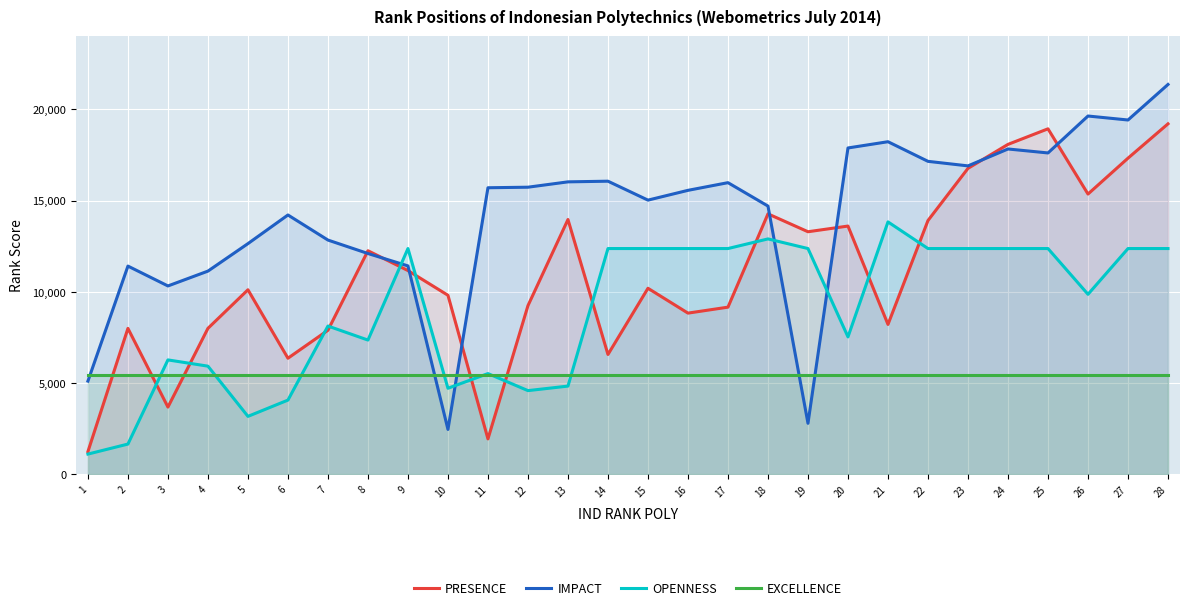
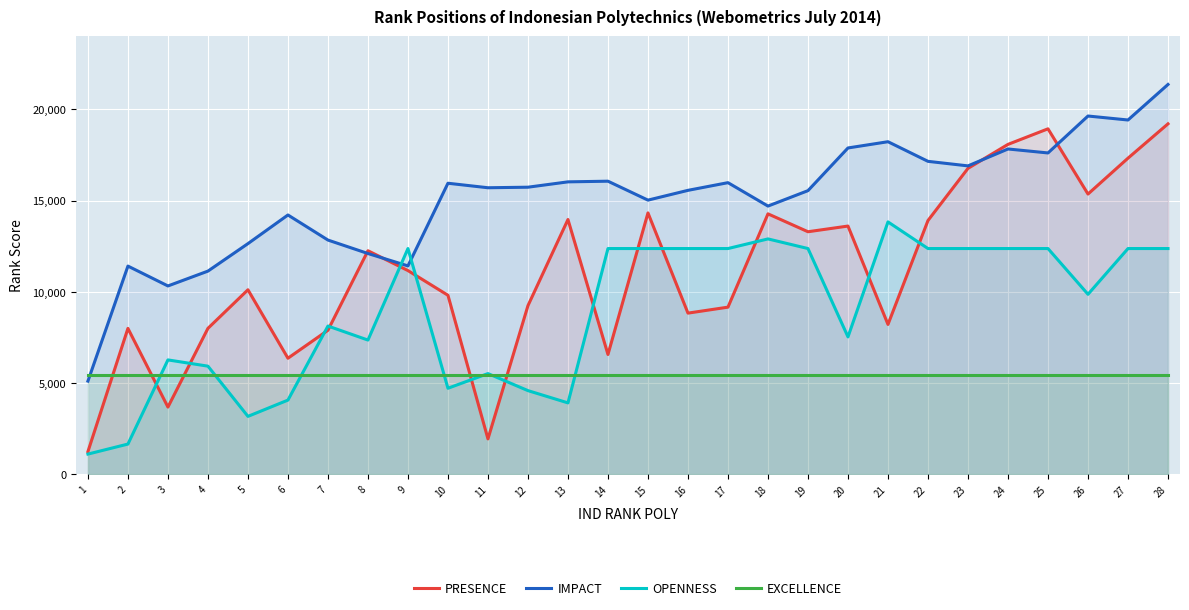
IMPACT, 10: 2,500 -> 16,000
OPENNESS, 13: 4,800 -> 3,900
PRESENCE, 15: 10,200 -> 14,300
IMPACT, 19: 2,800 -> 15,500
